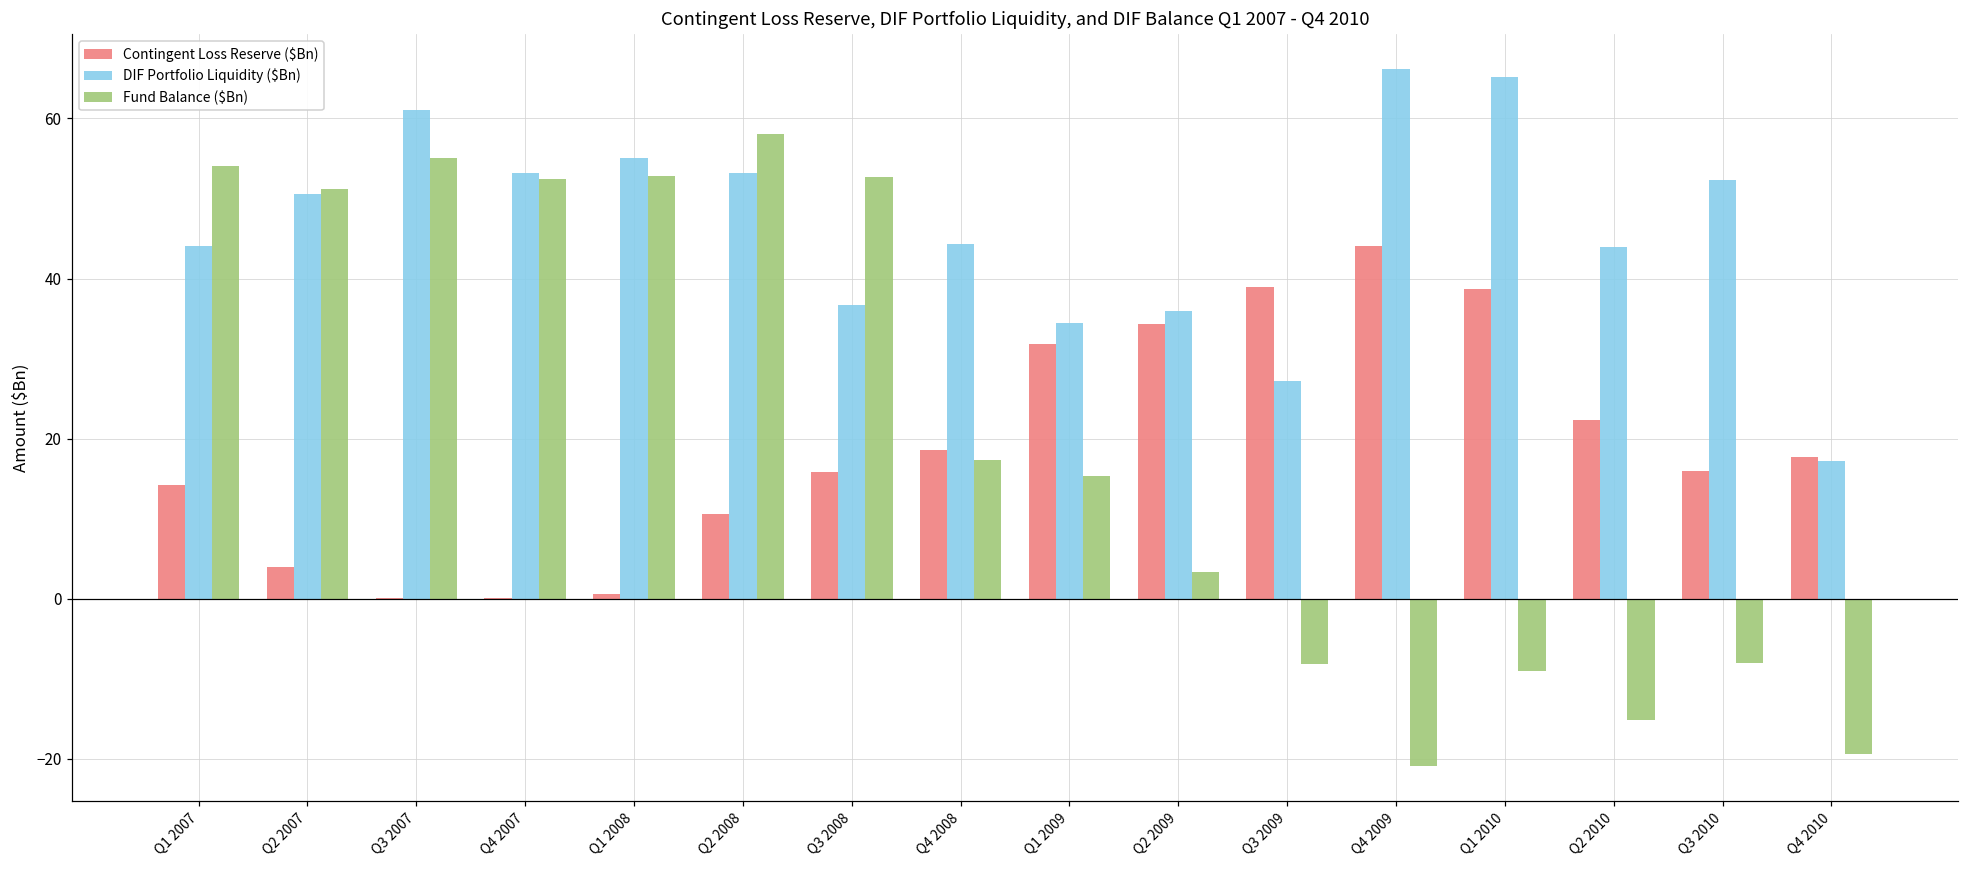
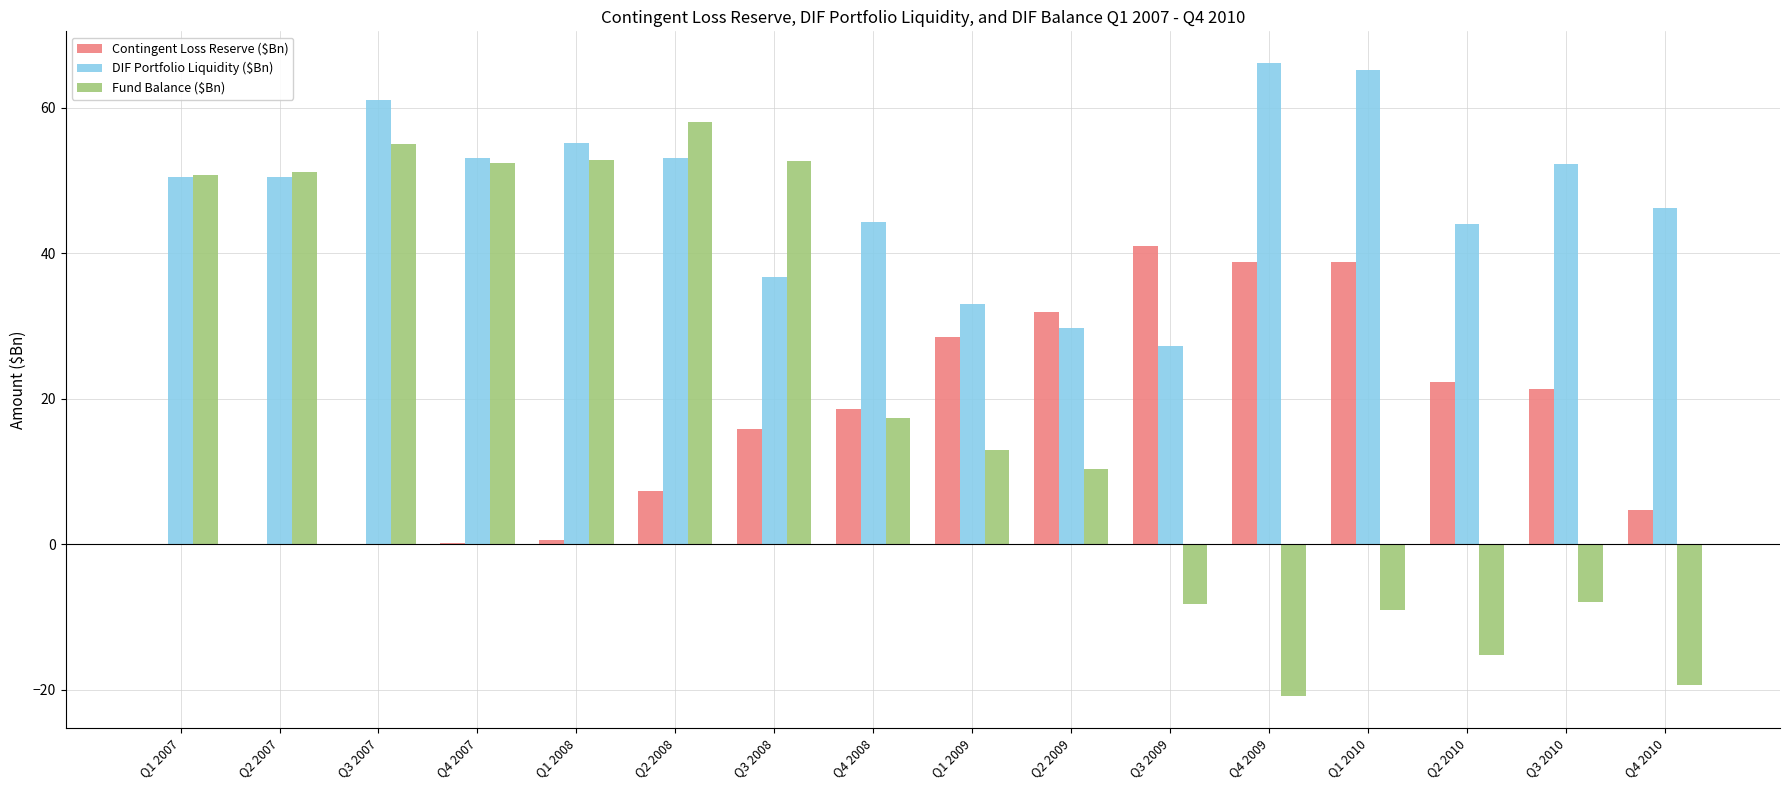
Contingent Loss Reserve ($Bn), Q1 2007: 14 -> 0
DIF Portfolio Liquidity ($Bn), Q1 2007: 44 -> 50
Fund Balance ($Bn), Q1 2007: 54 -> 51
Contingent Loss Reserve ($Bn), Q2 2007: 4 -> 0
Contingent Loss Reserve ($Bn), Q2 2008: 11 -> 7
Contingent Loss Reserve ($Bn), Q1 2009: 32 -> 28
DIF Portfolio Liquidity ($Bn), Q1 2009: 34 -> 33
Fund Balance ($Bn), Q1 2009: 15 -> 13
Contingent Loss Reserve ($Bn), Q2 2009: 34 -> 32
DIF Portfolio Liquidity ($Bn), Q2 2009: 36 -> 30
Fund Balance ($Bn), Q2 2009: 3 -> 10
Contingent Loss Reserve ($Bn), Q3 2009: 39 -> 41
Contingent Loss Reserve ($Bn), Q4 2009: 44 -> 39
Contingent Loss Reserve ($Bn), Q3 2010: 16 -> 21
Contingent Loss Reserve ($Bn), Q4 2010: 18 -> 5
DIF Portfolio Liquidity ($Bn), Q4 2010: 17 -> 46
